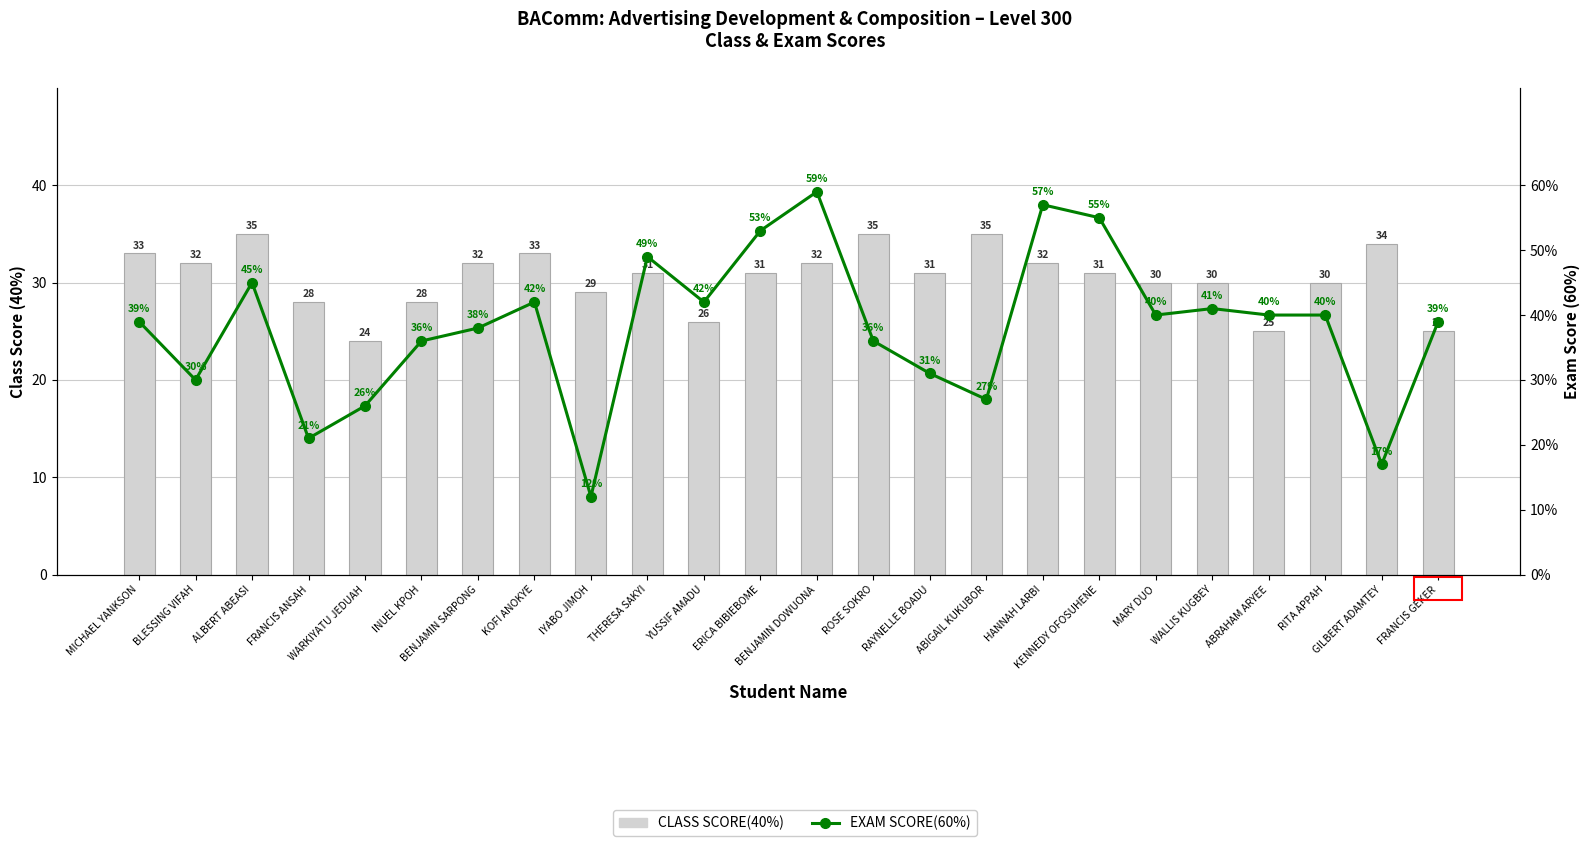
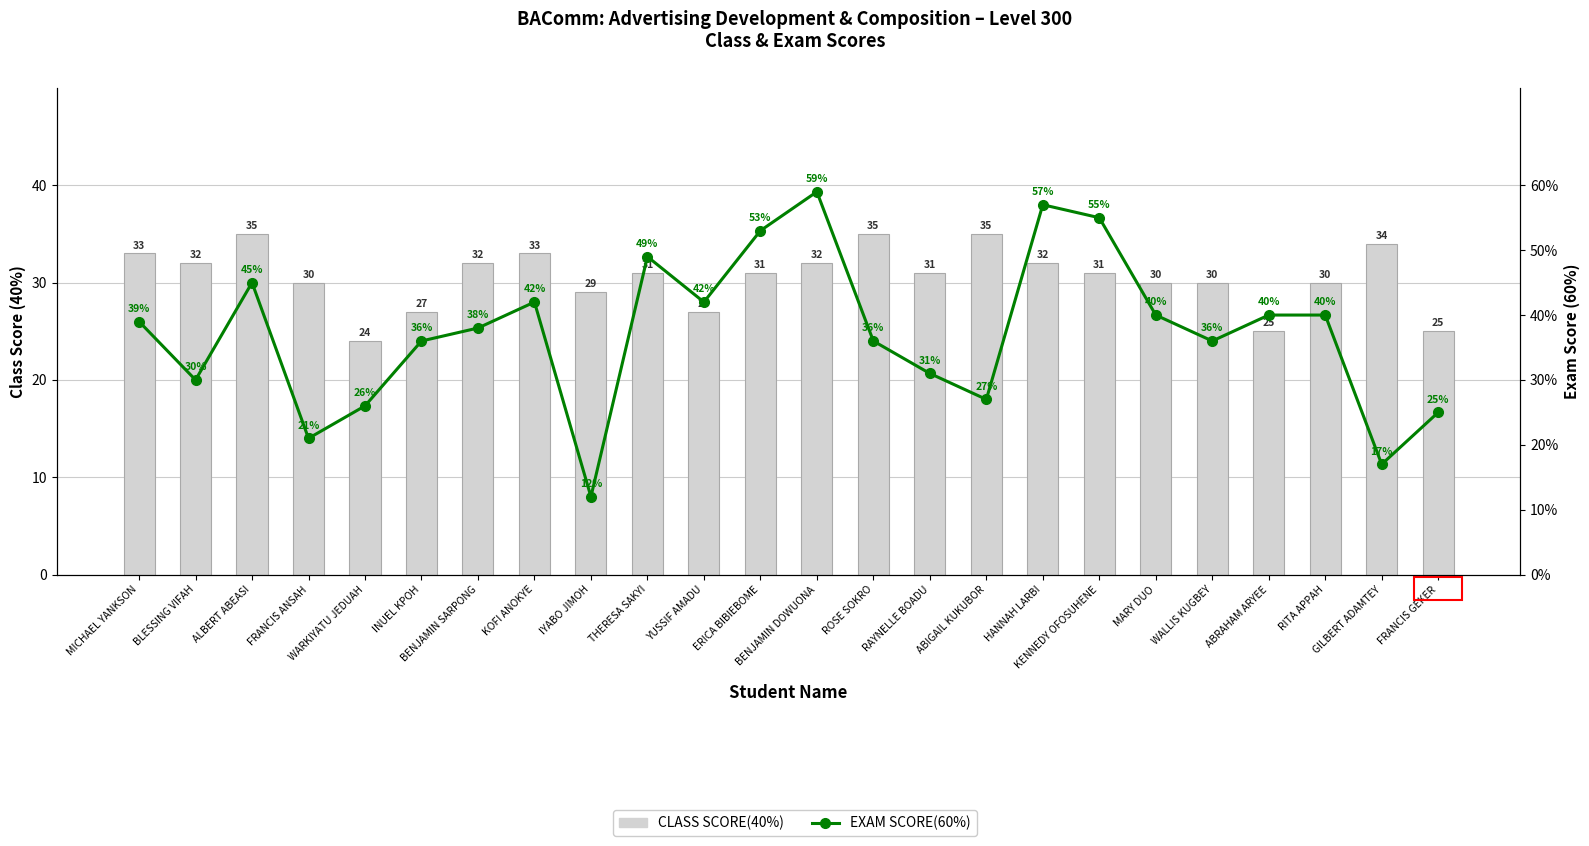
CLASS SCORE(40%), FRANCIS ANSAH: 28 -> 30
CLASS SCORE(40%), INUEL KPOH: 28 -> 27
CLASS SCORE(40%), YUSSIF AMADU: 26 -> 27
EXAM SCORE(60%), WALLIS KUGBEY: 41% -> 36%
EXAM SCORE(60%), FRANCIS GEKER: 39% -> 25%
